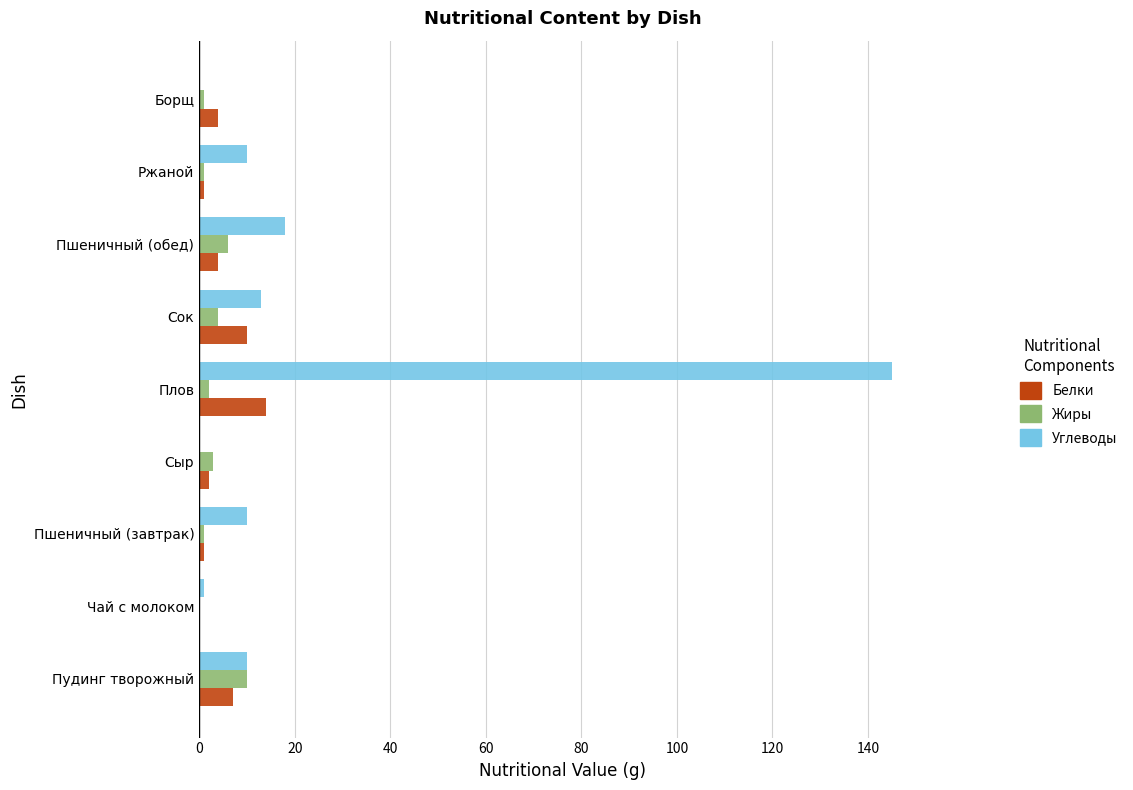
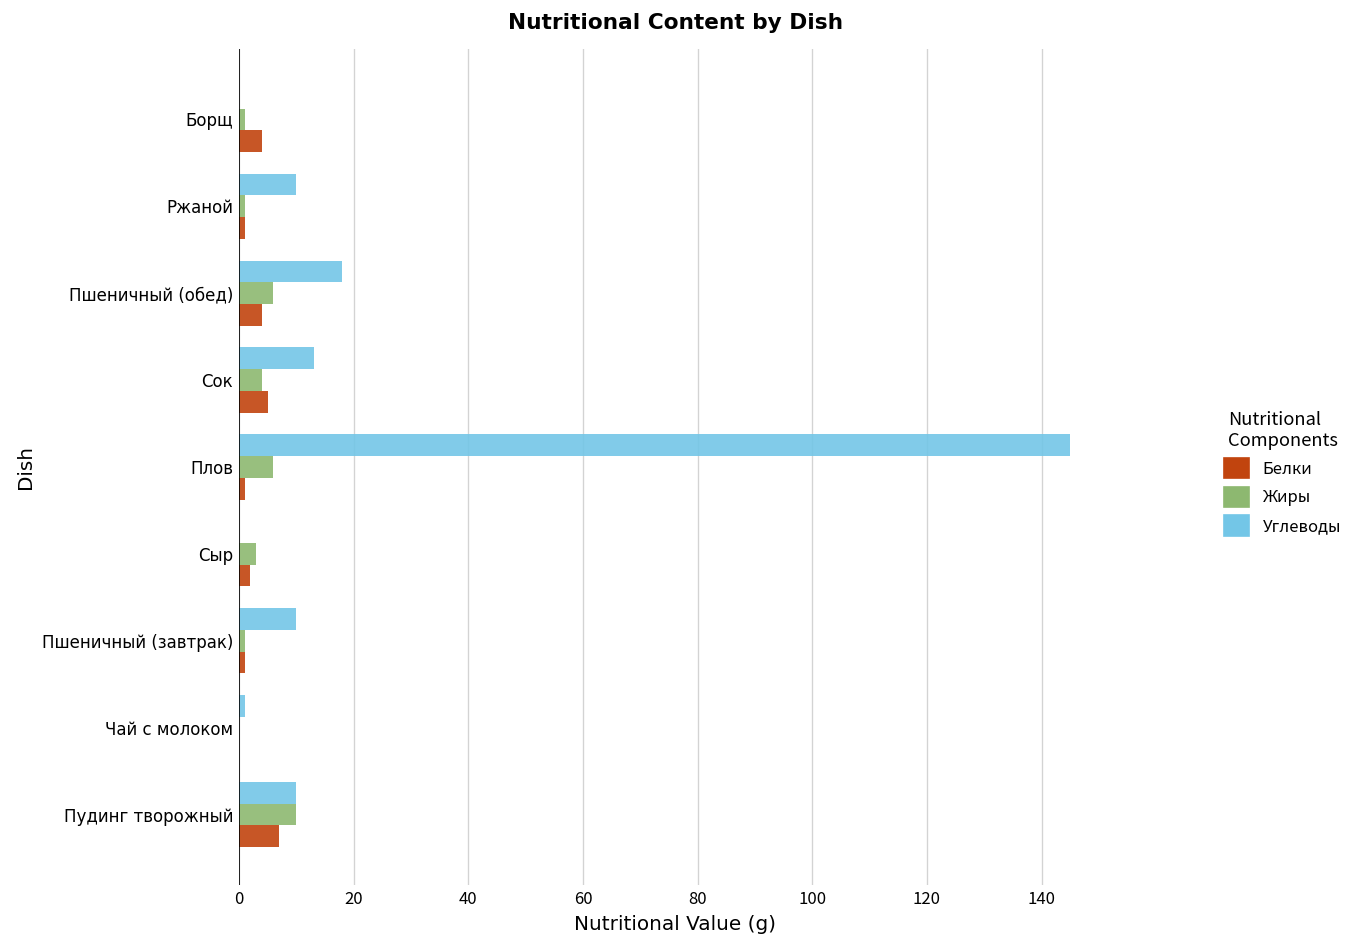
Белки, Сок: 10 -> 5
Жиры, Плов: 2 -> 6
Белки, Плов: 14 -> 1
